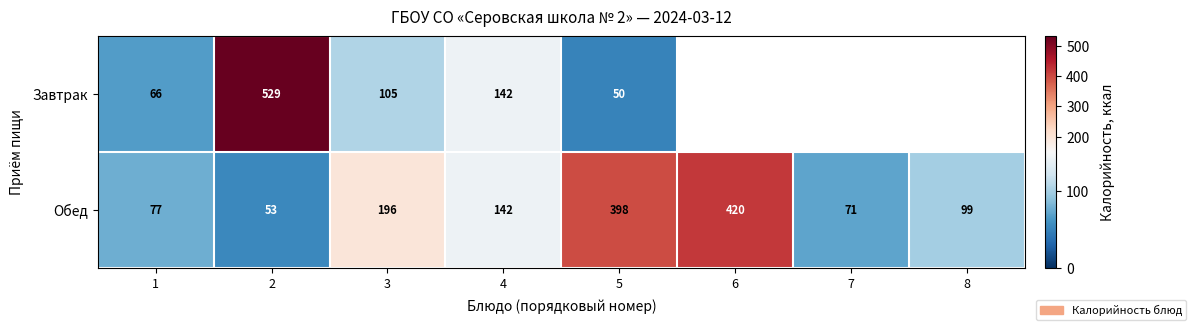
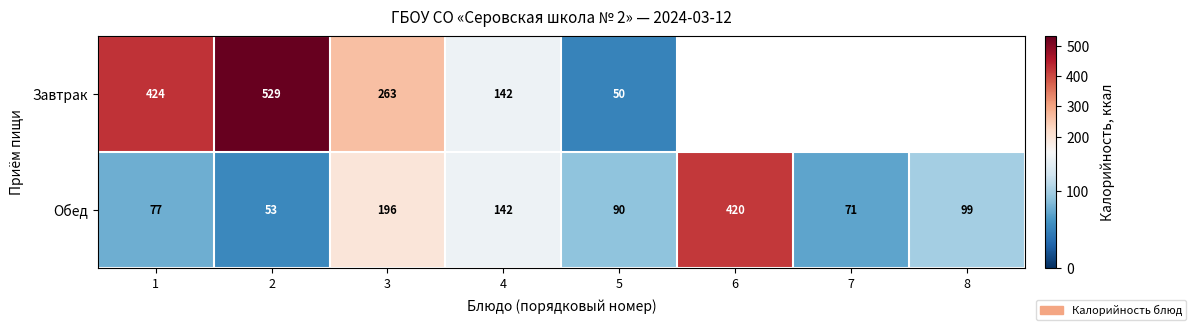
Завтрак, 1: 66 -> 424
Завтрак, 3: 105 -> 263
Обед, 5: 398 -> 90
